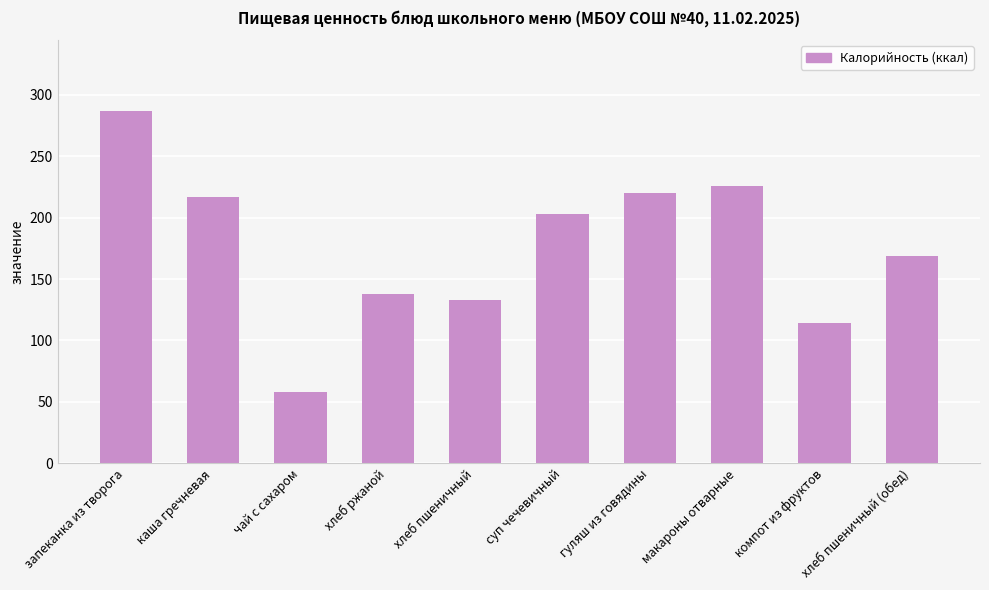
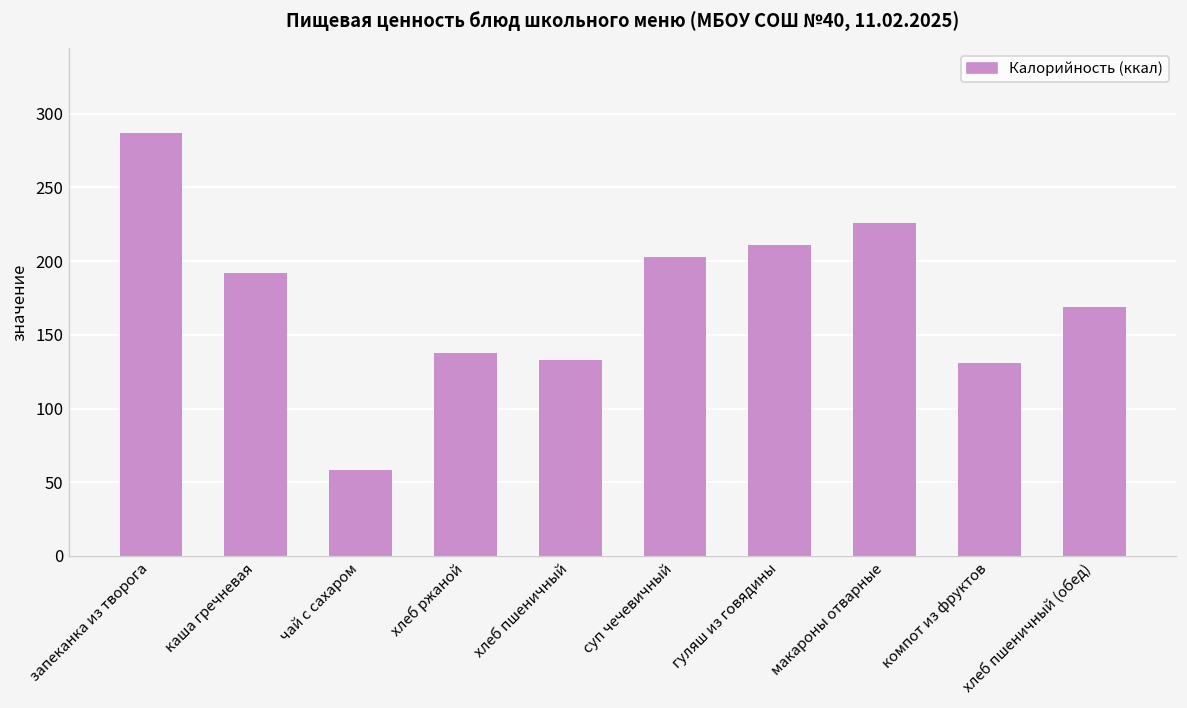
каша гречневая: 217 -> 192
гуляш из говядины: 220 -> 211
компот из фруктов: 114 -> 131
